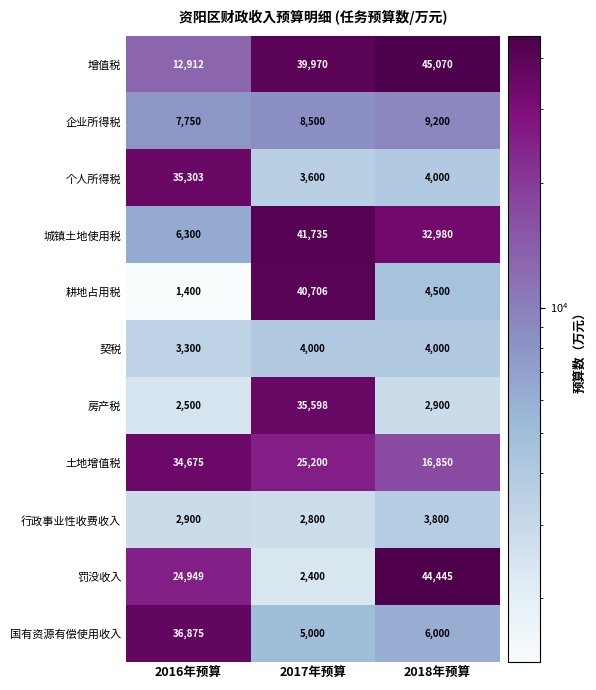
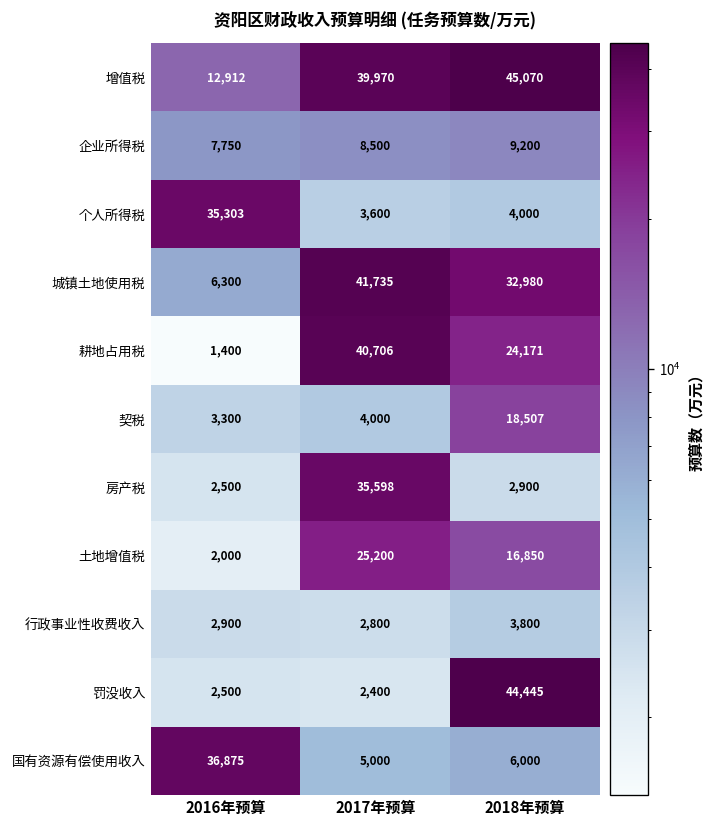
耕地占用税, 2018年预算: 4,500 -> 24,171
契税, 2018年预算: 4,000 -> 18,507
土地增值税, 2016年预算: 34,675 -> 2,000
罚没收入, 2016年预算: 24,949 -> 2,500
